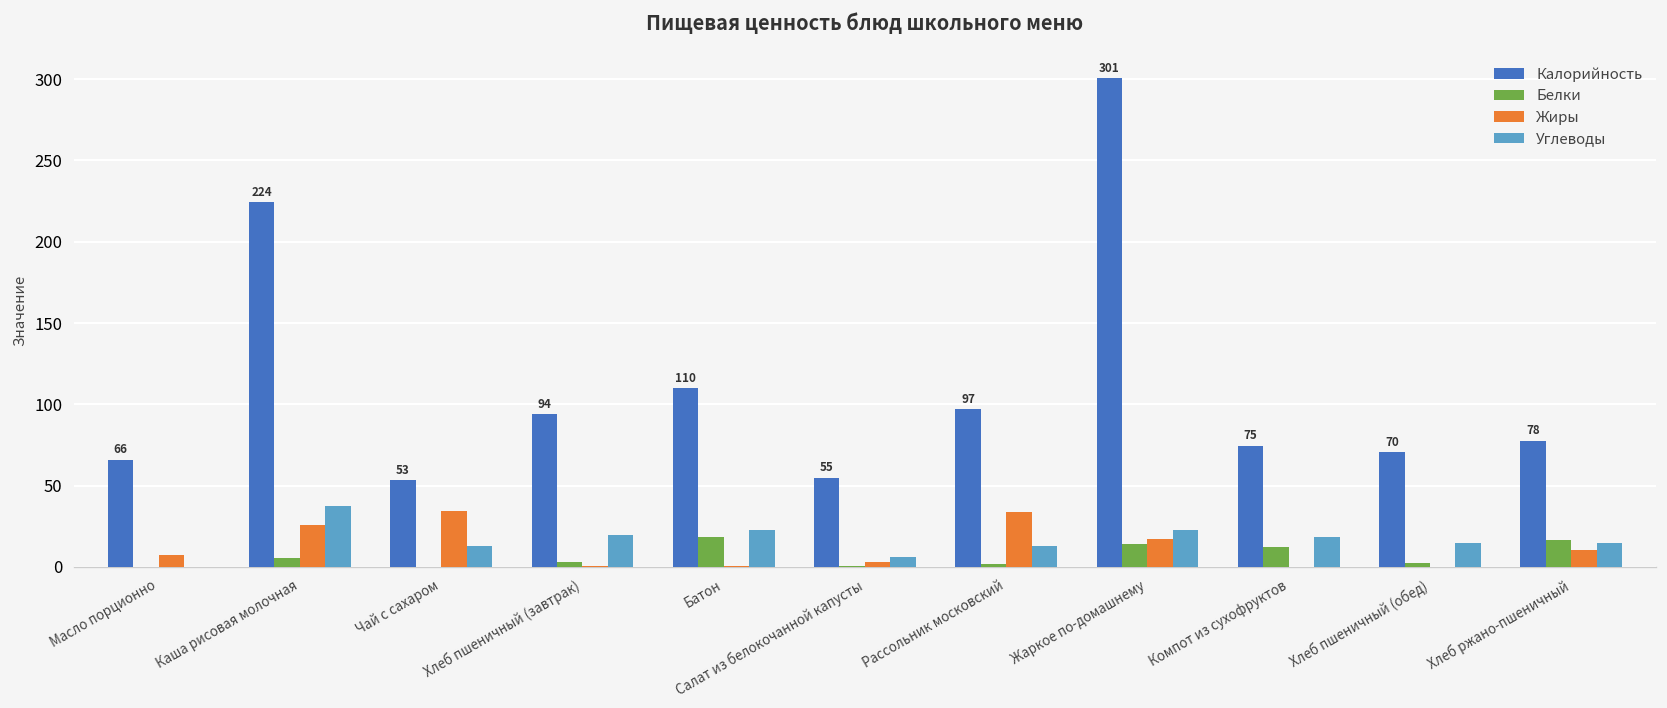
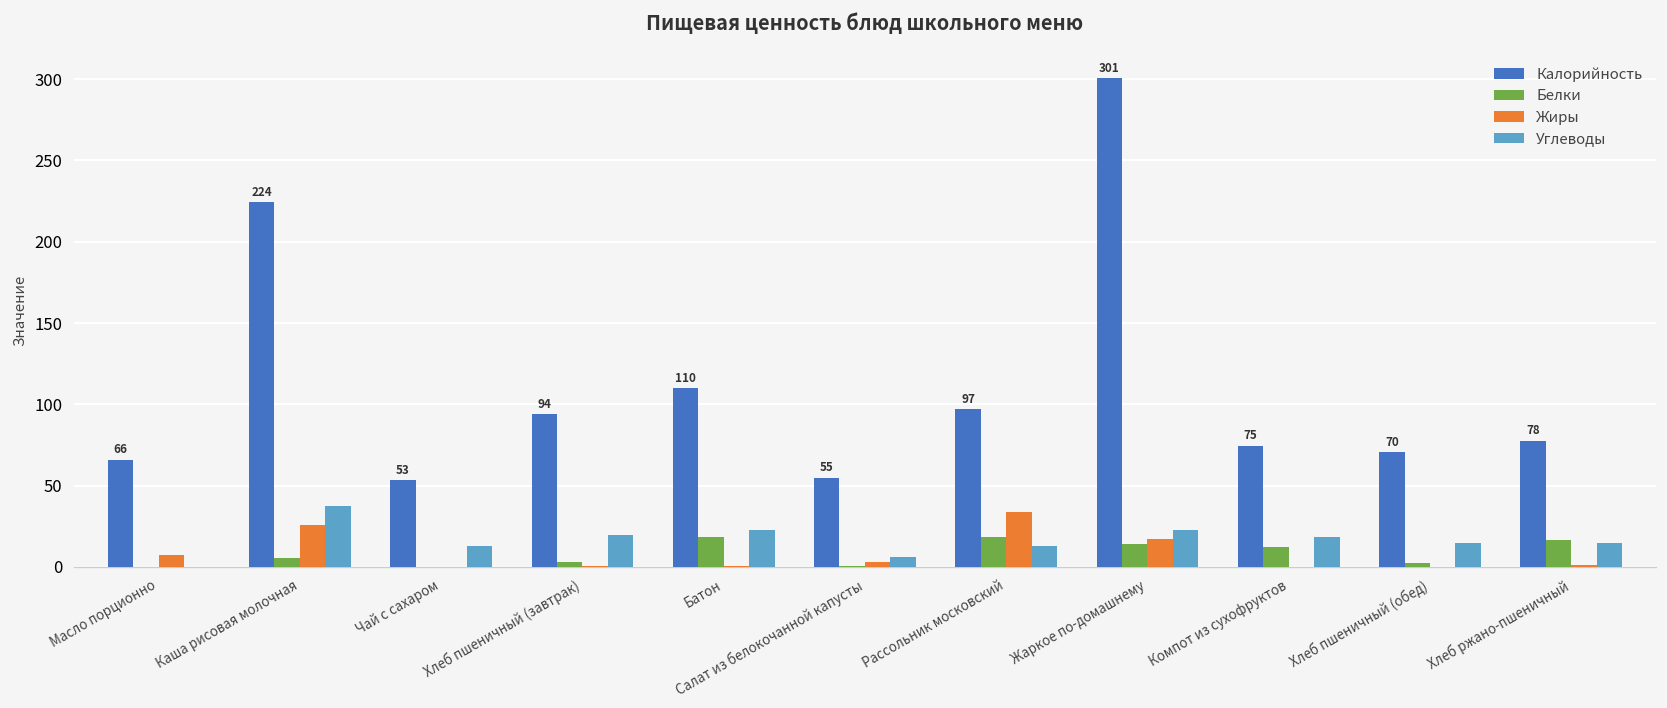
Жиры, Чай с сахаром: 35 -> 0
Белки, Рассольник московский: 2 -> 18
Жиры, Хлеб ржано-пшеничный: 11 -> 1
